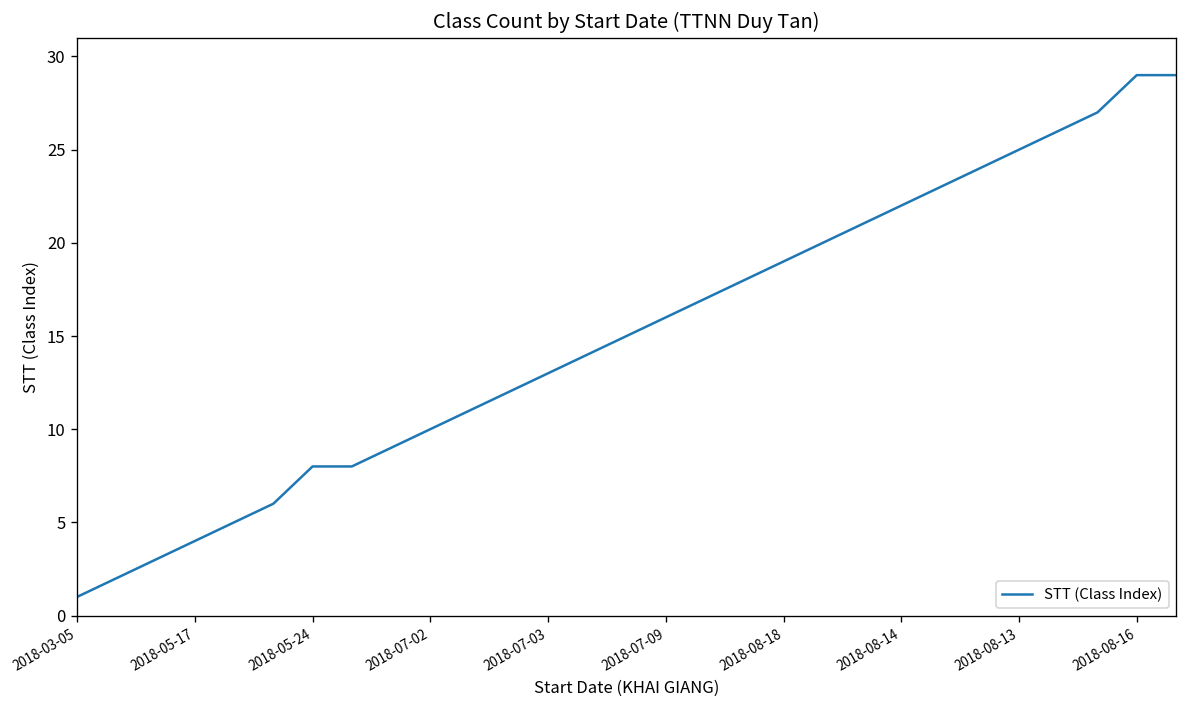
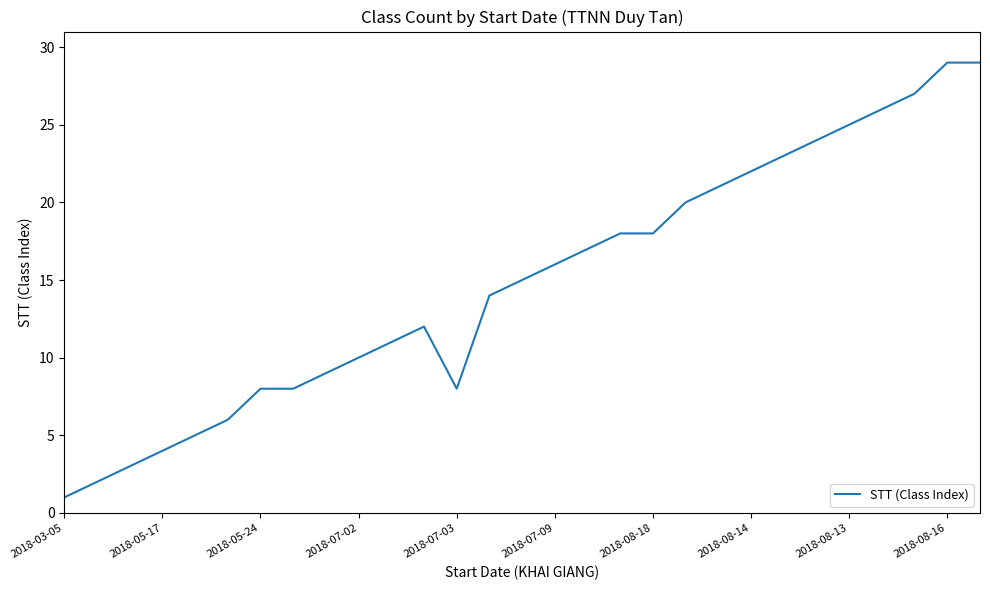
2018-07-03: 13 -> 8
2018-08-18: 19 -> 18
